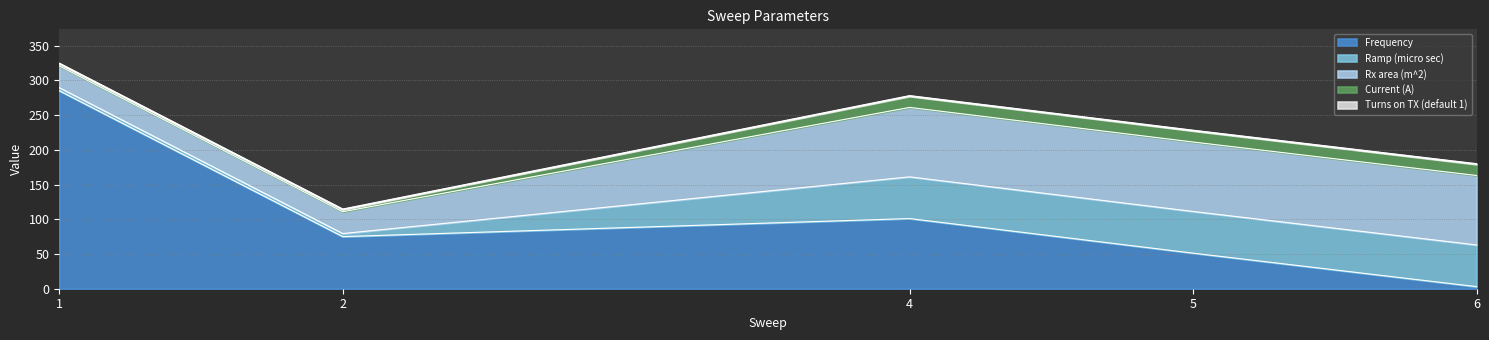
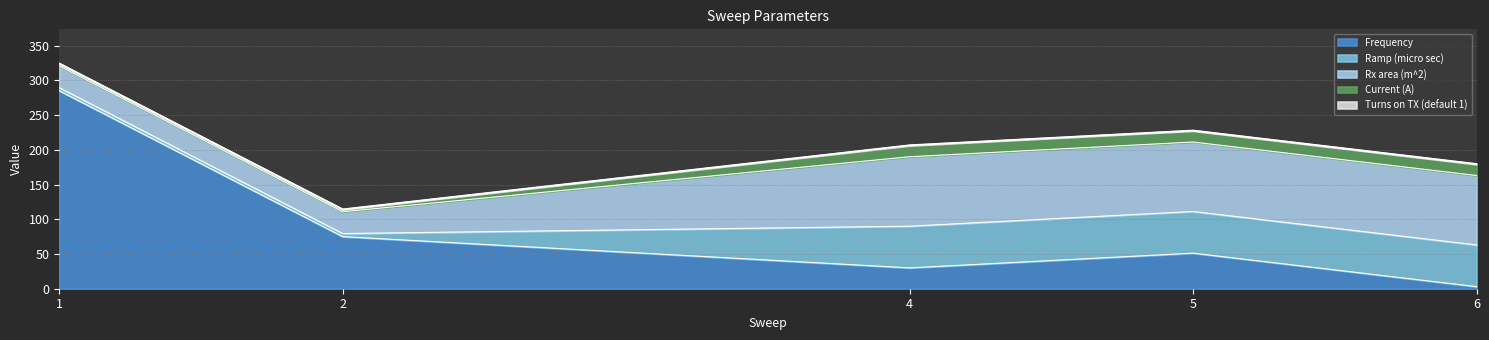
Frequency, 4: 100 -> 30
